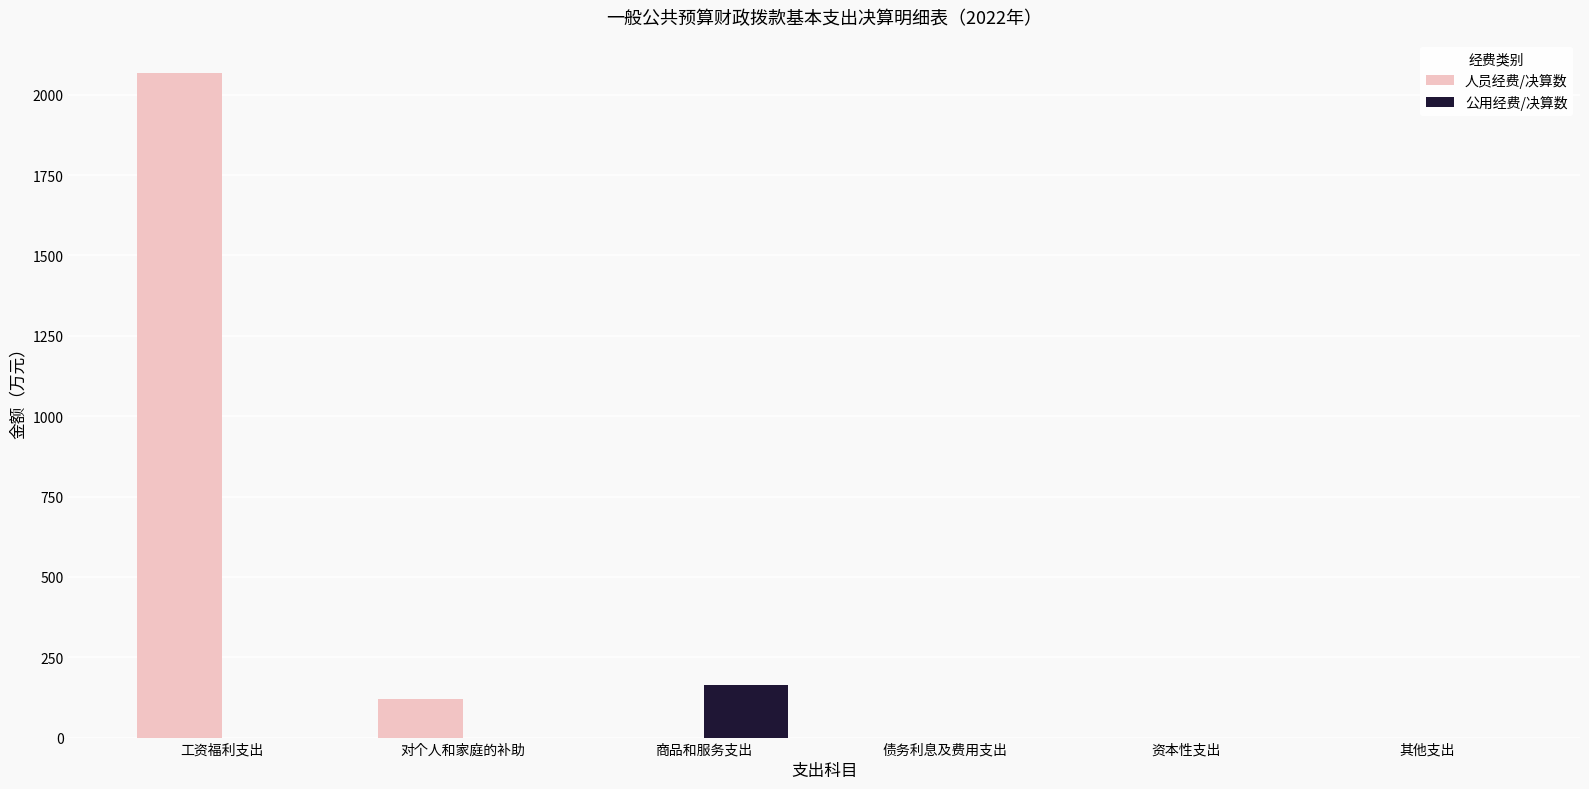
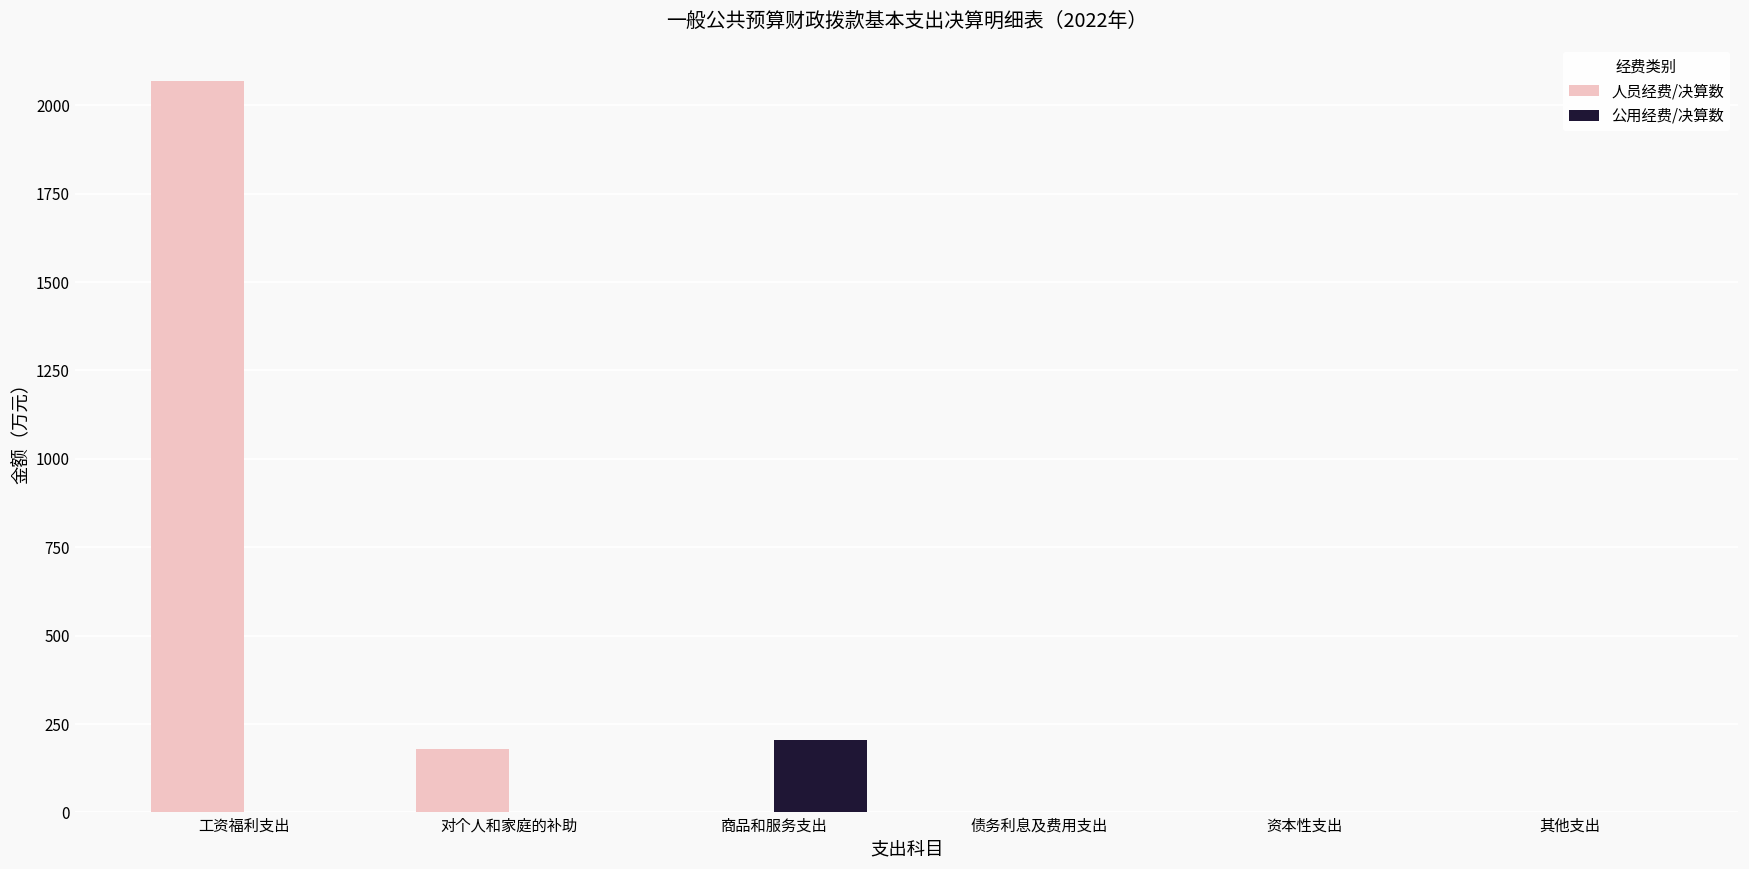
人员经费/决算数, 对个人和家庭的补助: 120 -> 180
公用经费/决算数, 商品和服务支出: 160 -> 200
